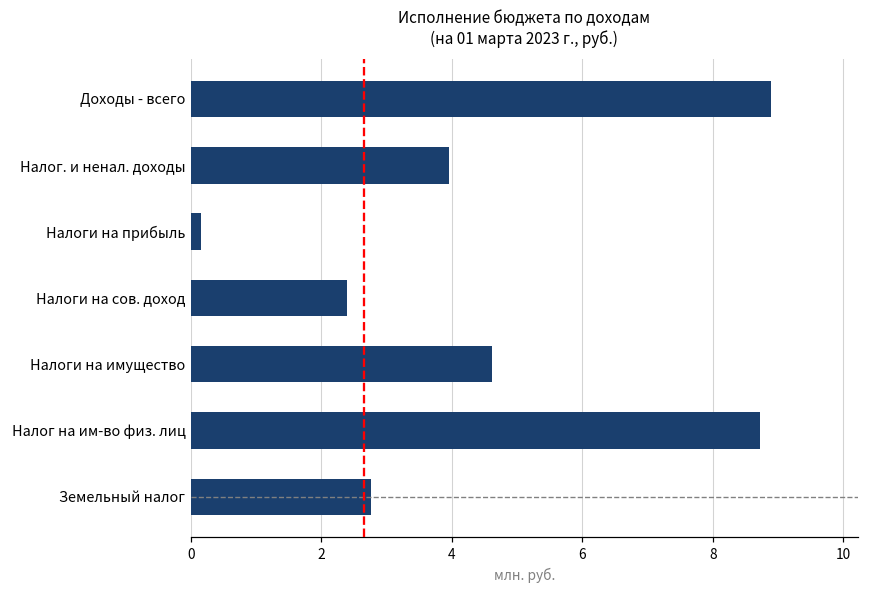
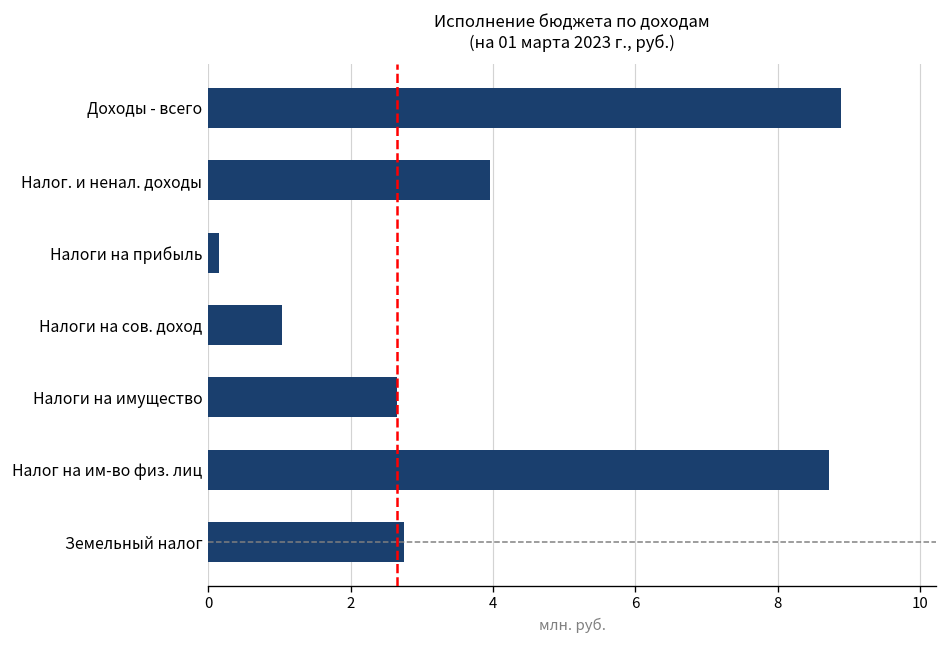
Налоги на сов. доход: 2.4 -> 1.0
Налоги на имущество: 4.6 -> 2.7
